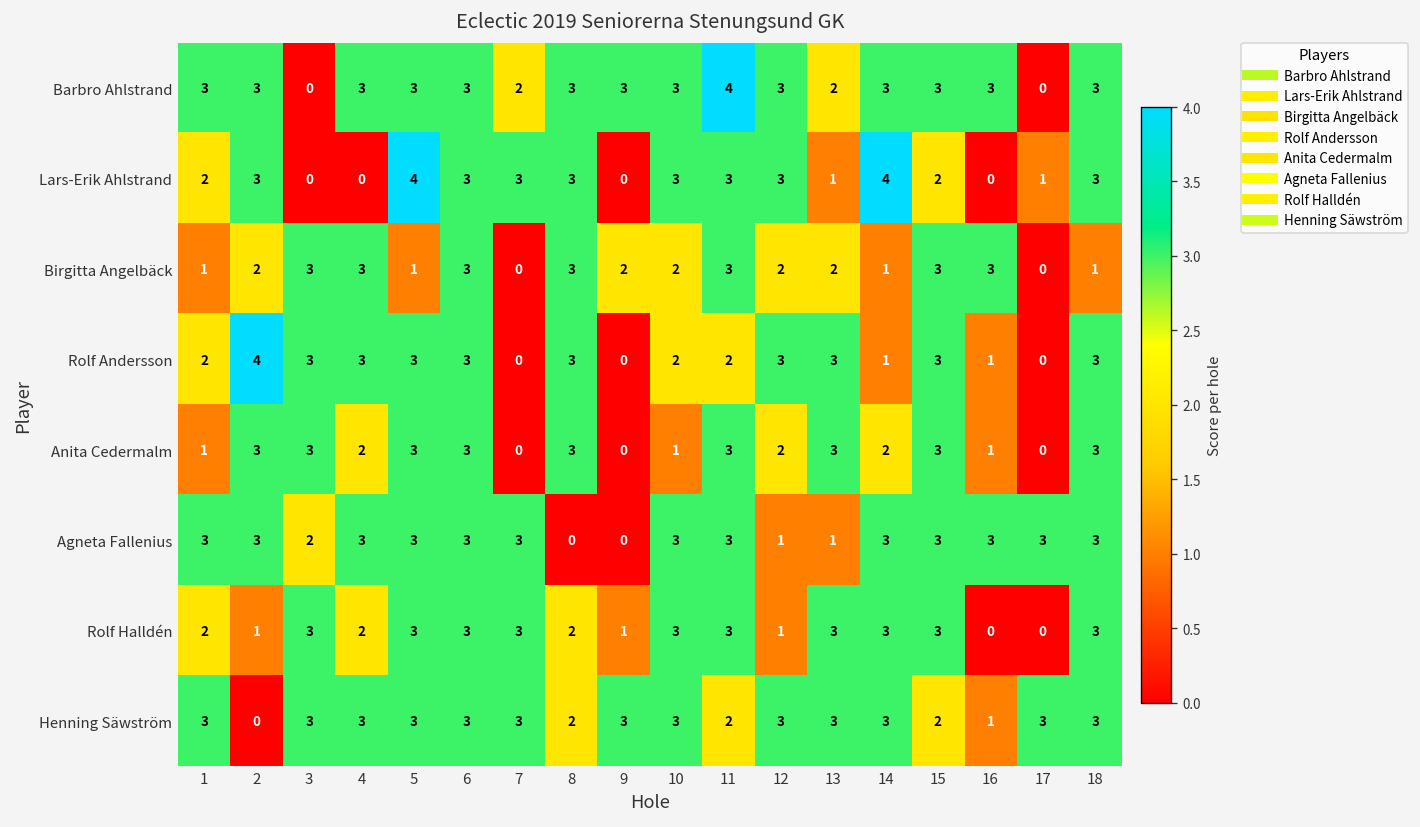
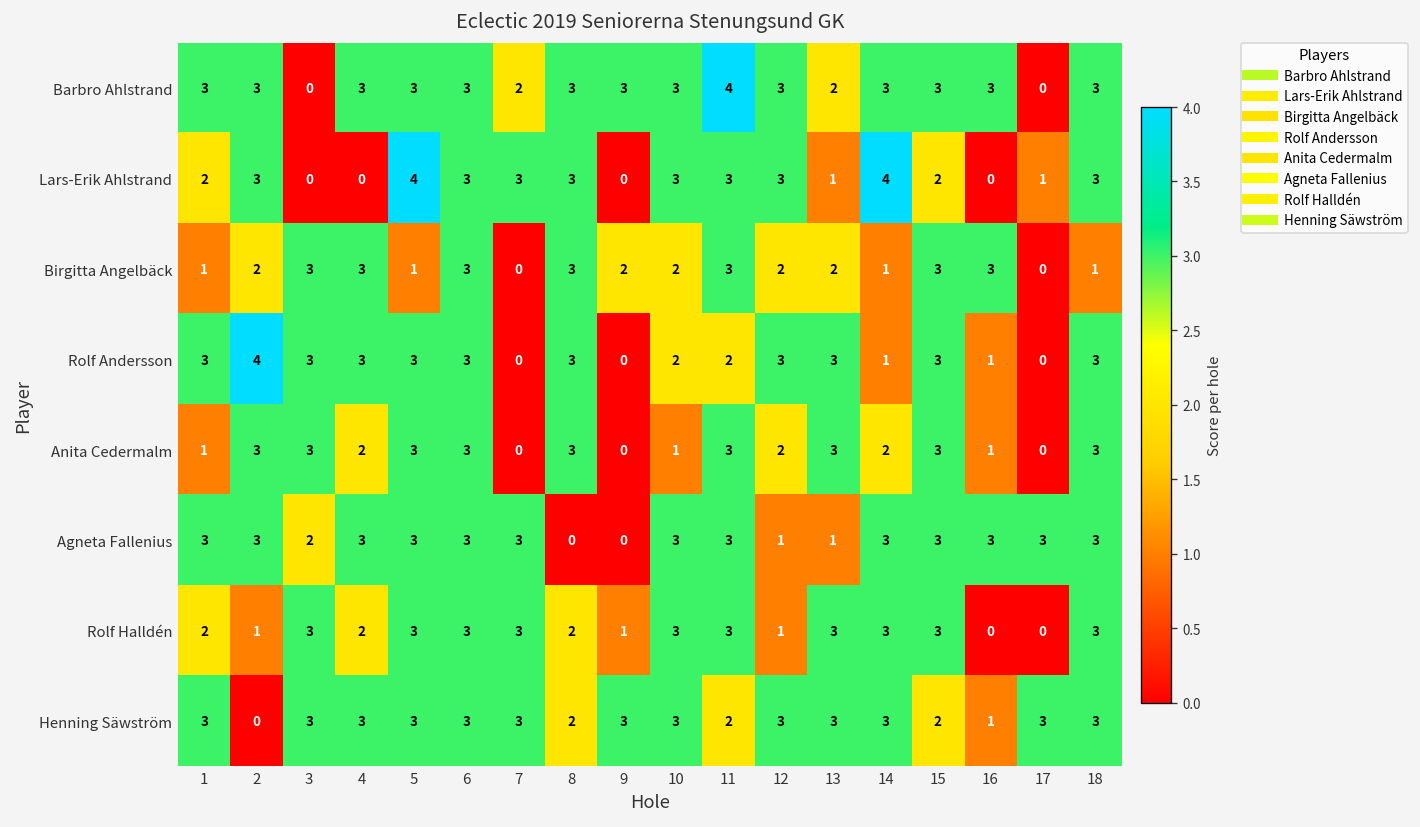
Rolf Andersson, 1: 2 -> 3
